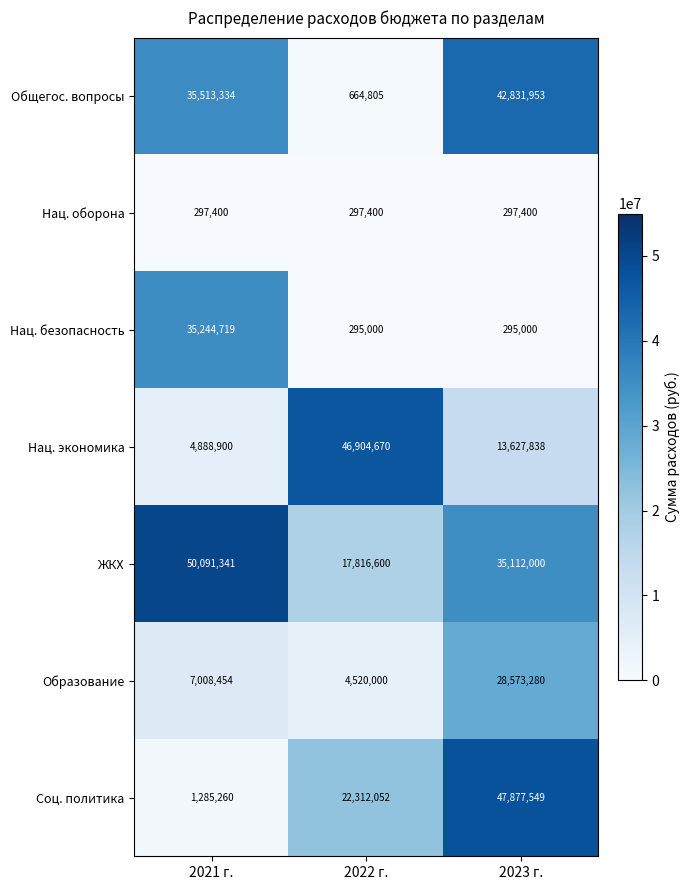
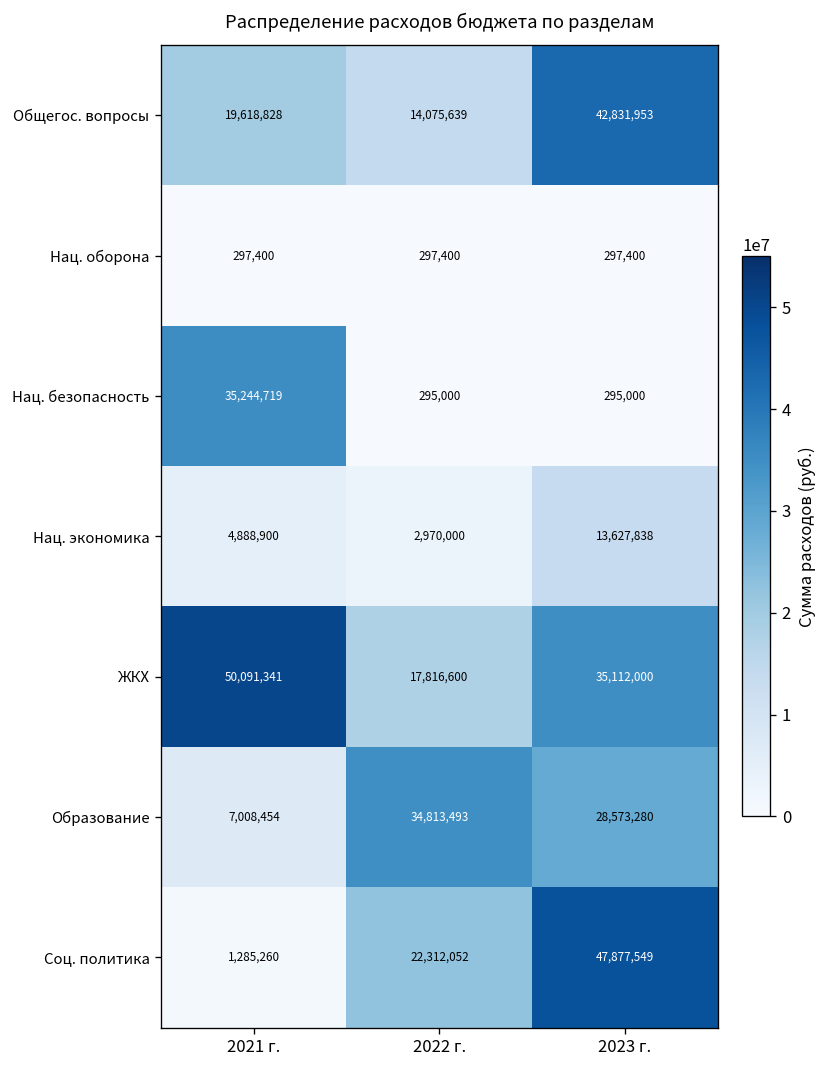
Общегос. вопросы, 2021 г.: 35,513,334 -> 19,618,828
Общегос. вопросы, 2022 г.: 664,805 -> 14,075,639
Нац. экономика, 2022 г.: 46,904,670 -> 2,970,000
Образование, 2022 г.: 4,520,000 -> 34,813,493
